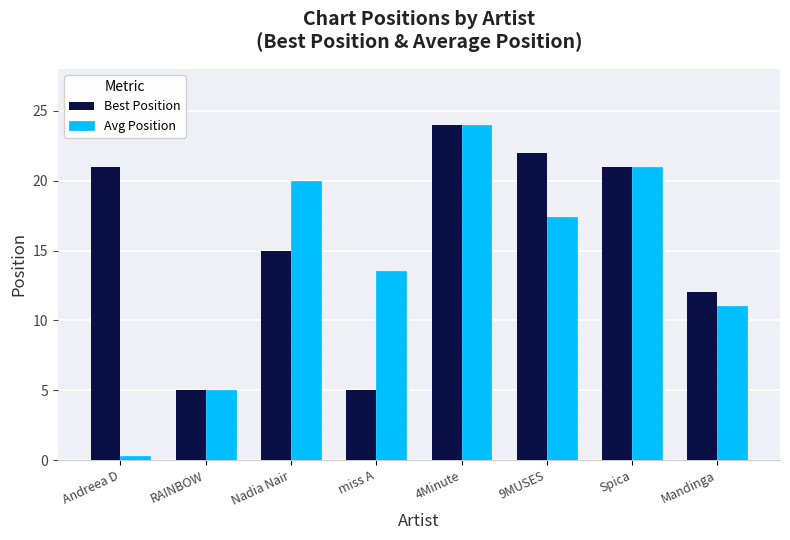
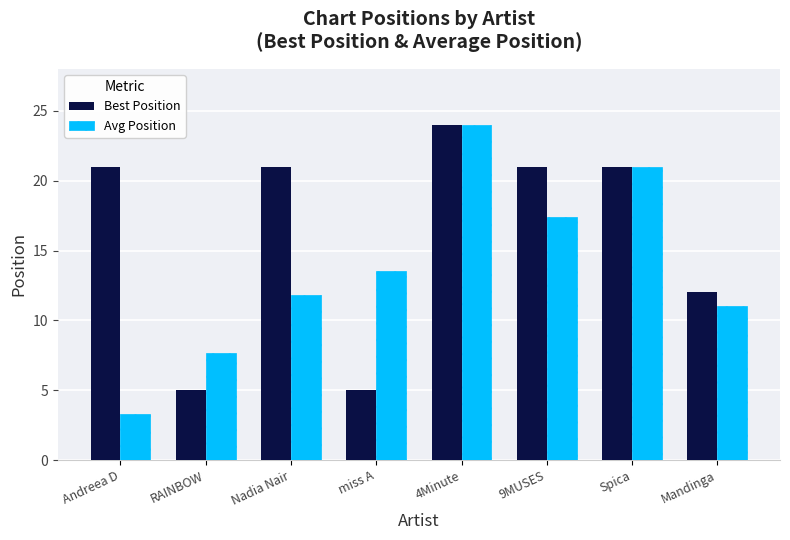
Avg Position, Andreea D: 0.3 -> 3.3
Avg Position, RAINBOW: 5.0 -> 7.7
Best Position, Nadia Nair: 15 -> 21
Avg Position, Nadia Nair: 20.0 -> 11.8
Best Position, 9MUSES: 22 -> 21
